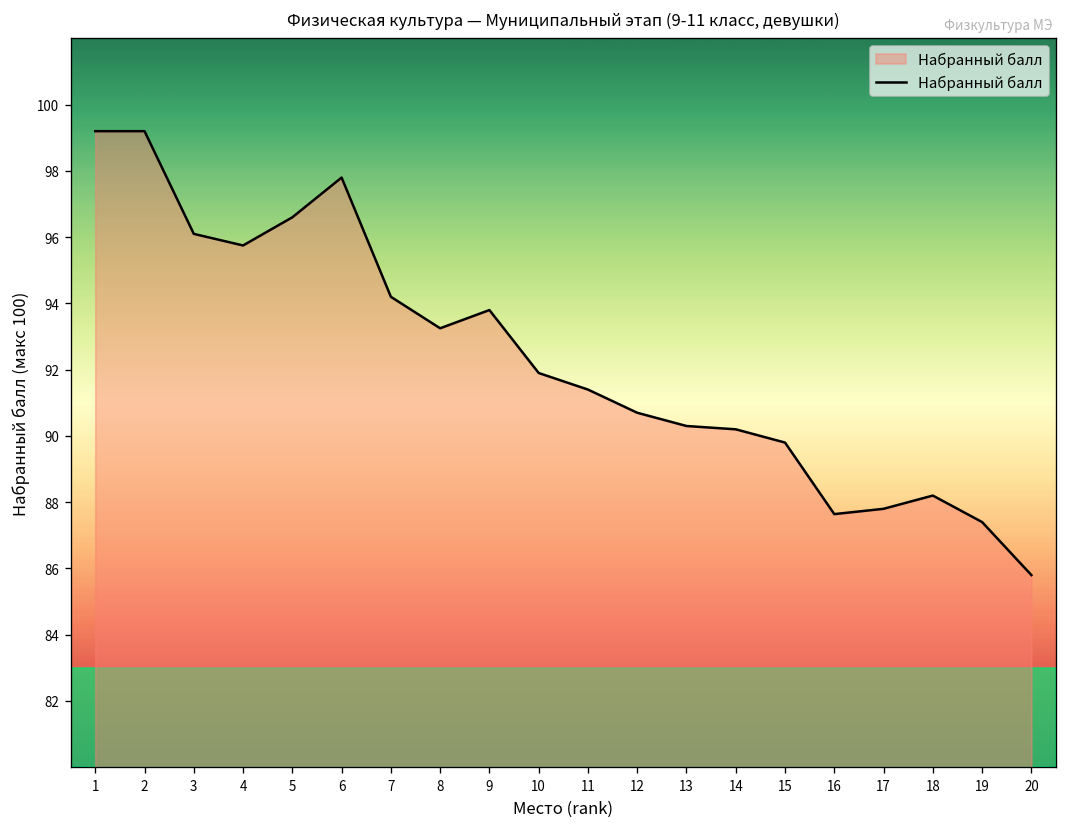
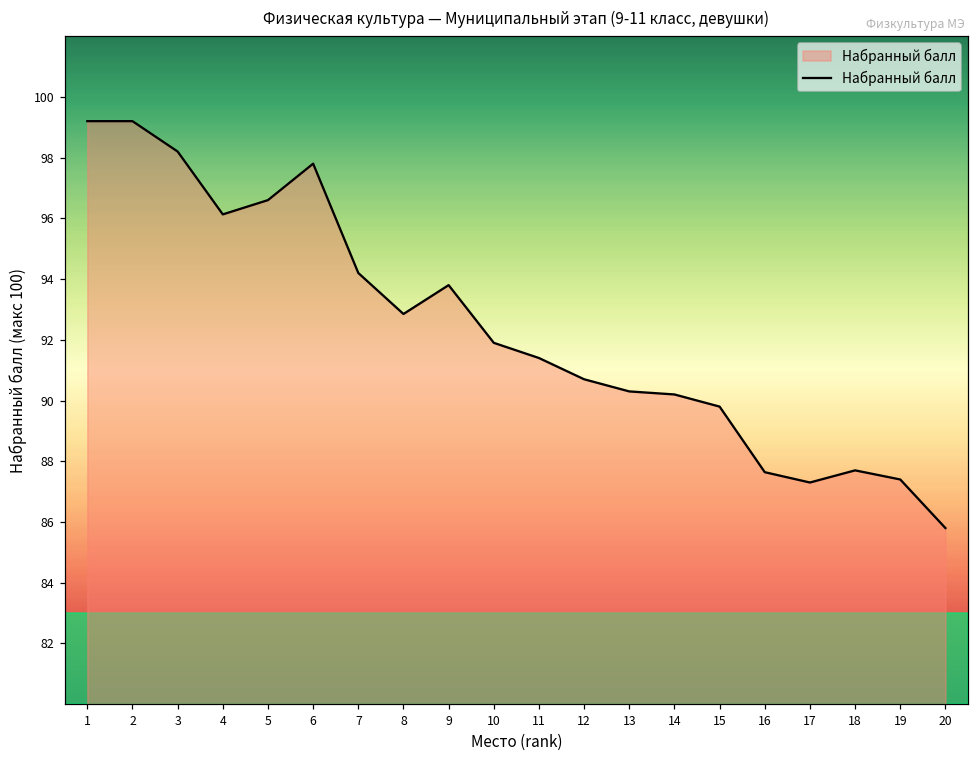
3: 96.1 -> 98.2
4: 95.8 -> 96.1
8: 93.3 -> 92.9
17: 87.8 -> 87.3
18: 88.2 -> 87.7
